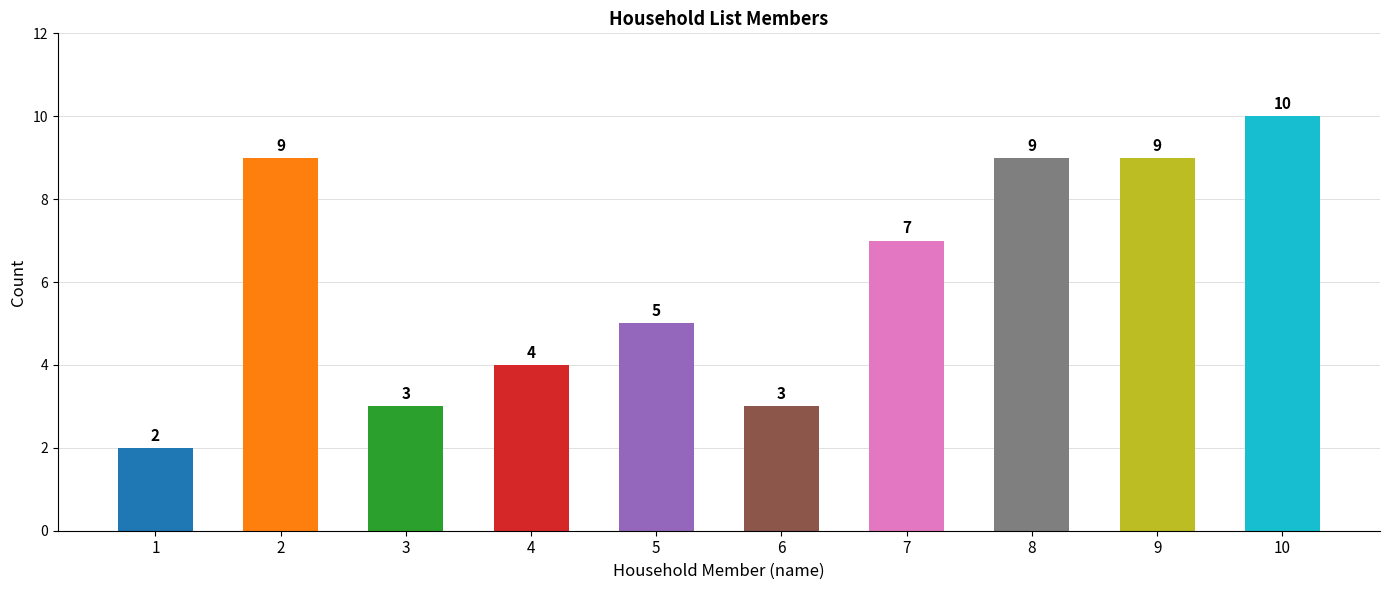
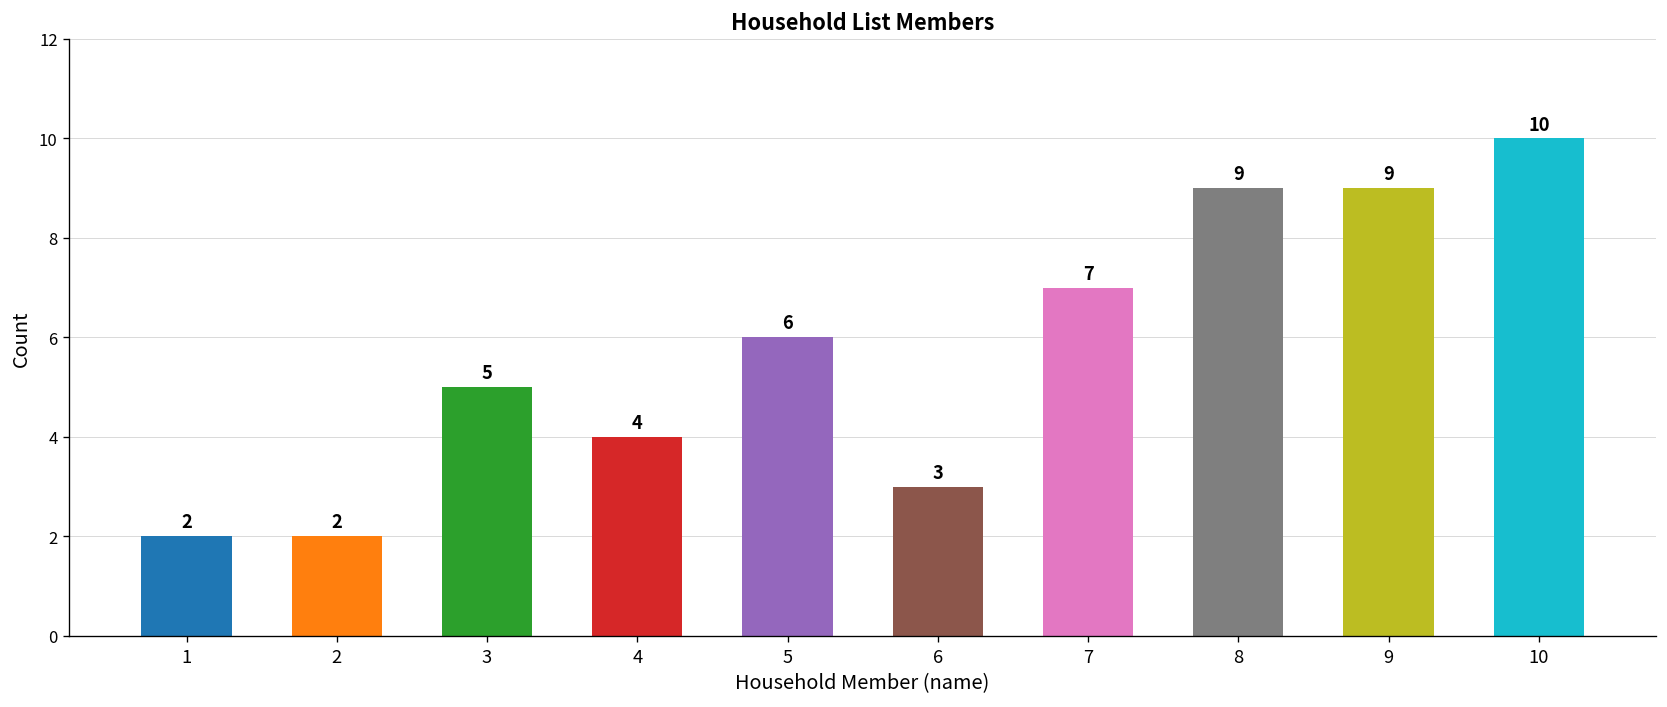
2: 9 -> 2
3: 3 -> 5
5: 5 -> 6
